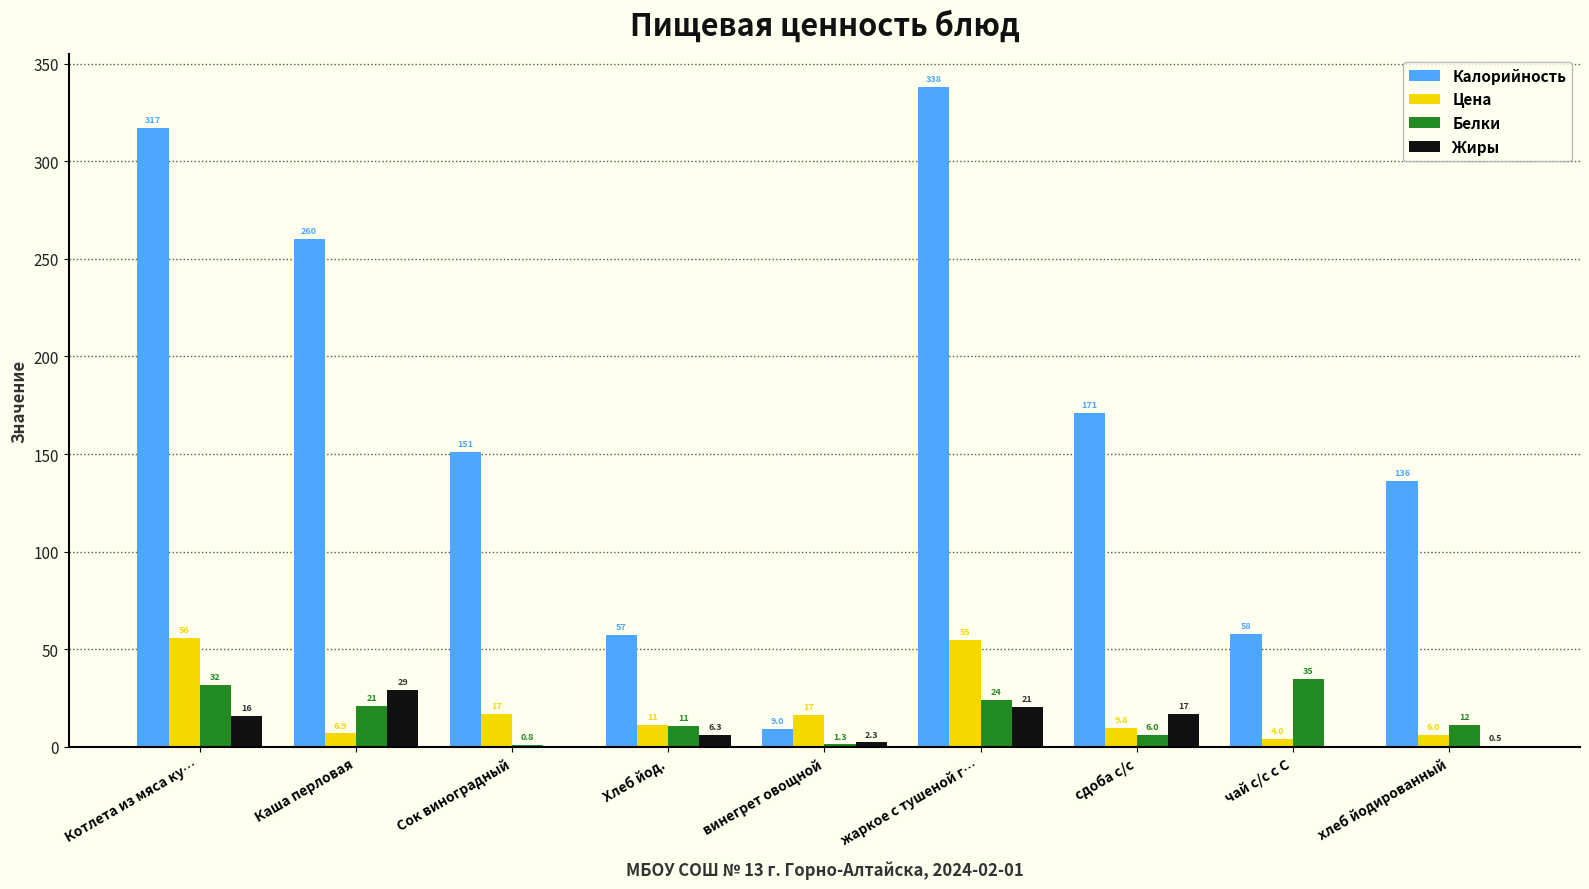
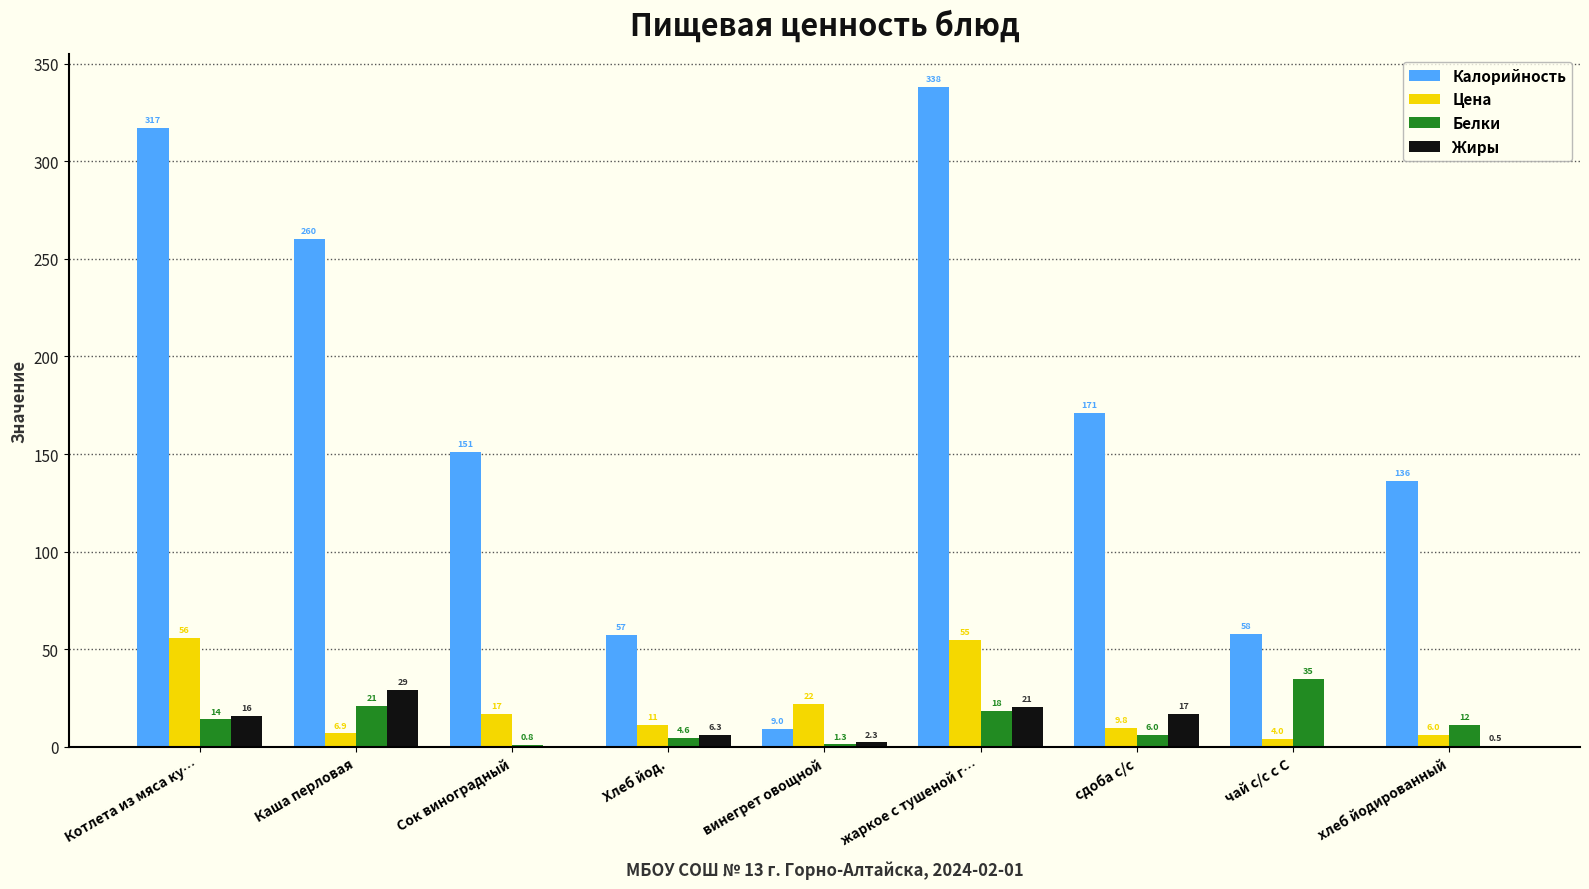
Белки, Котлета из мяса ку…: 32 -> 14
Белки, Хлеб йод.: 11 -> 4.6
Цена, винегрет овощной: 17 -> 22
Белки, жаркое с тушеной г…: 24 -> 18
